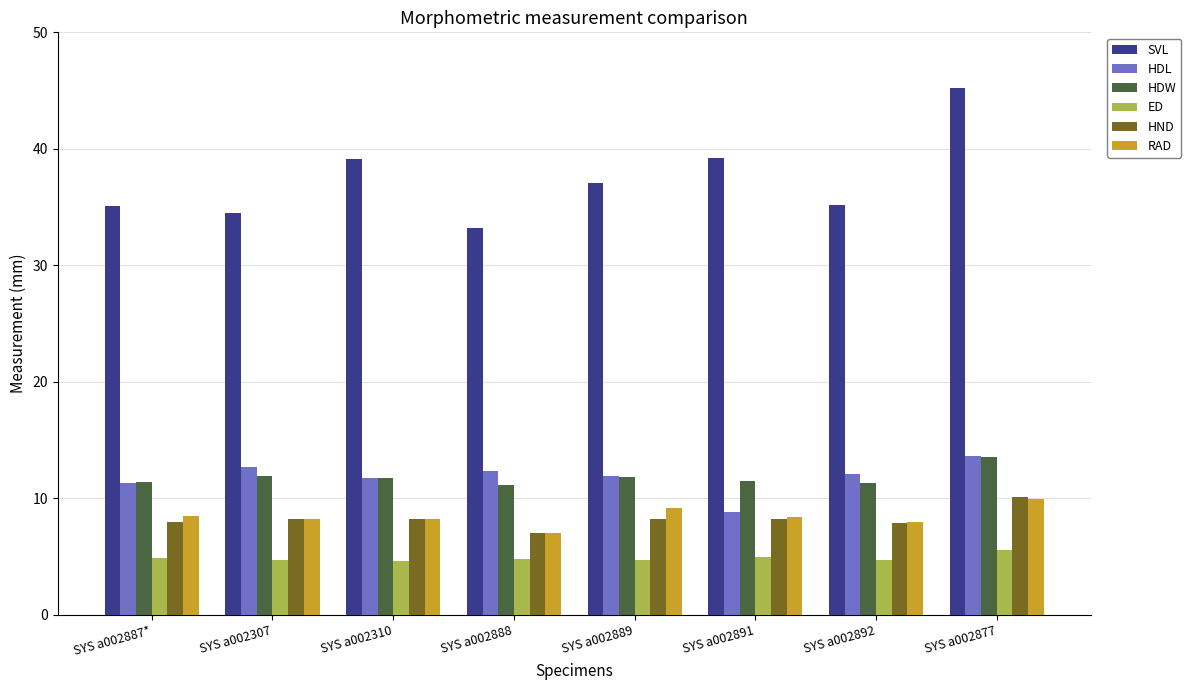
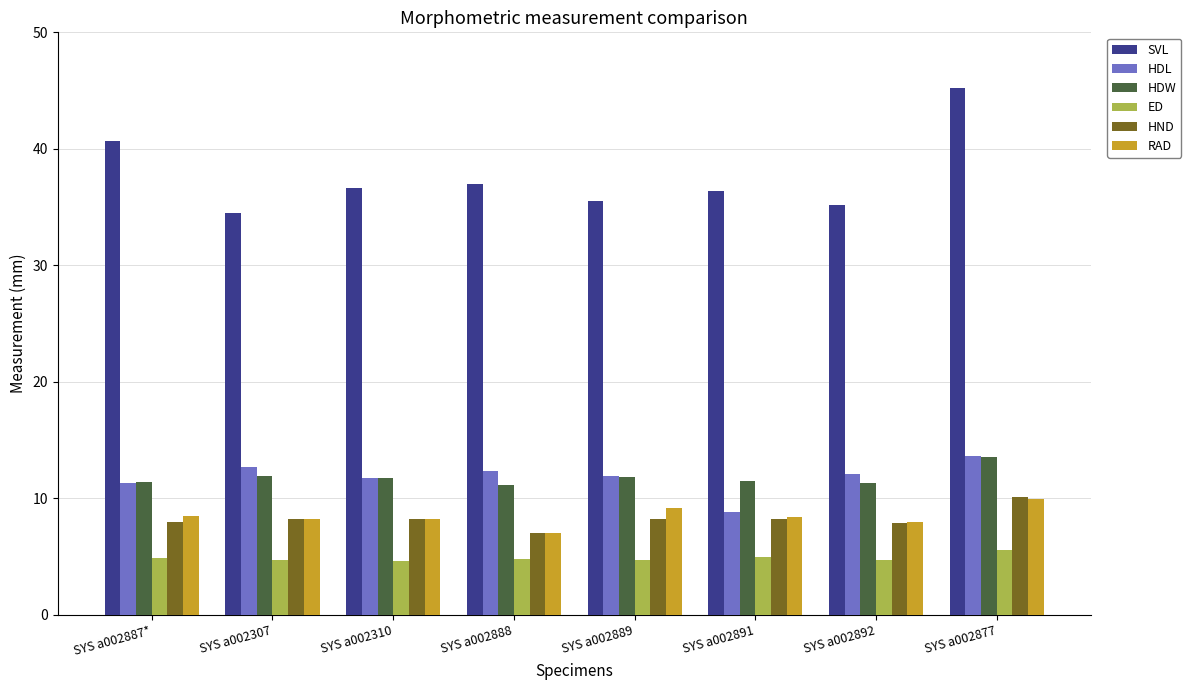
SVL, SYS a002887*: 35.1 -> 40.7
SVL, SYS a002310: 39.1 -> 36.6
SVL, SYS a002888: 33.2 -> 37.0
SVL, SYS a002889: 37.1 -> 35.5
SVL, SYS a002891: 39.2 -> 36.4
